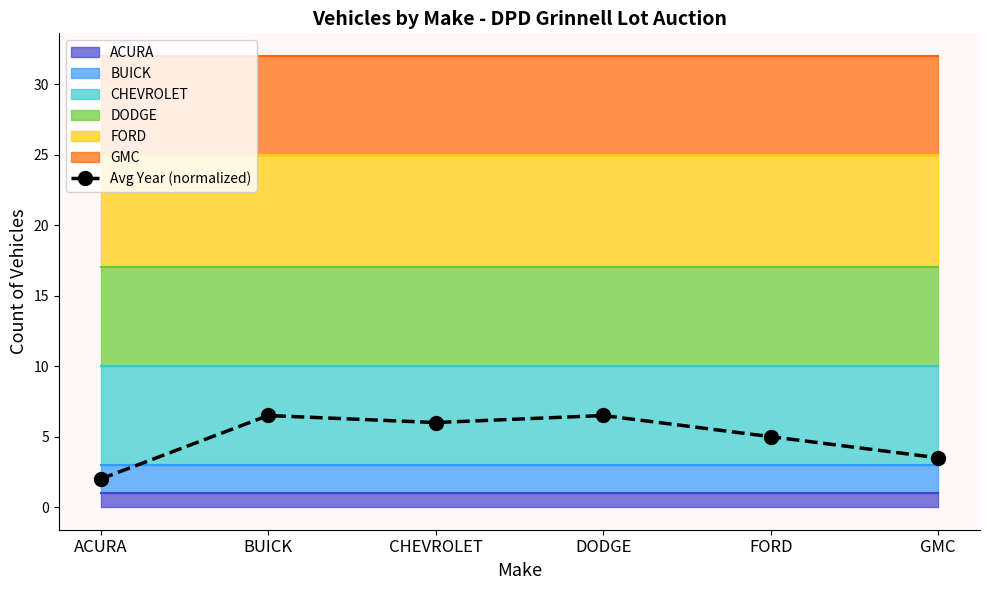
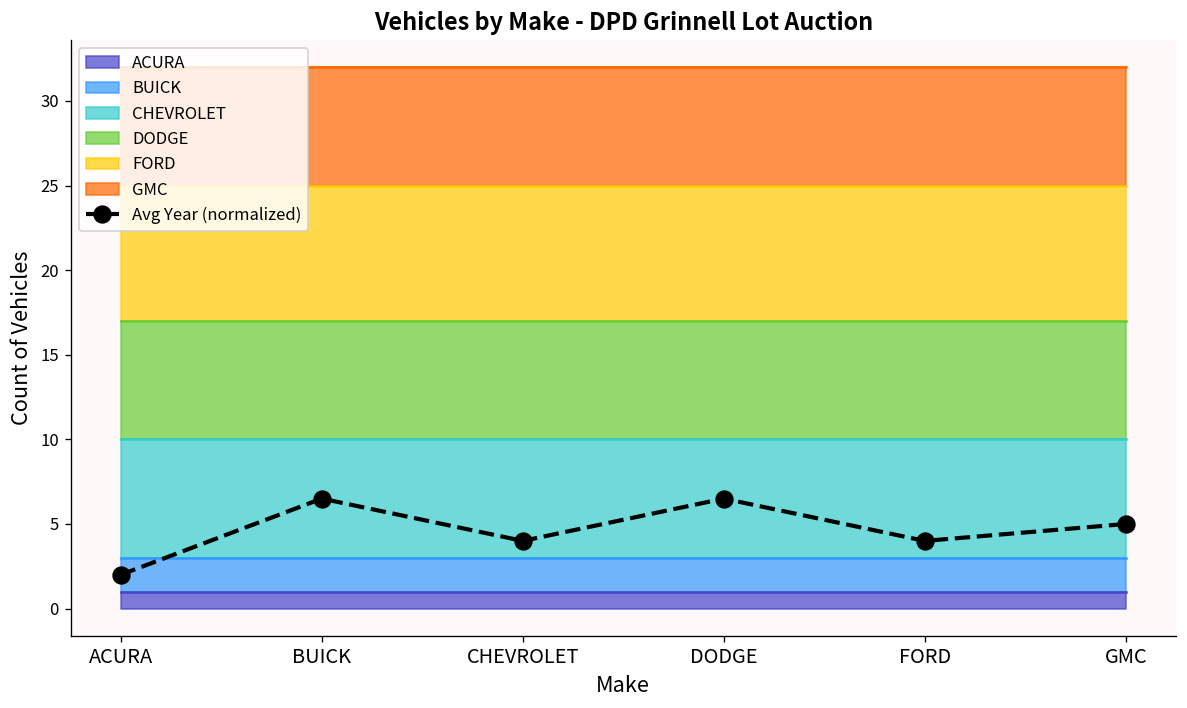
Avg Year (normalized), CHEVROLET: 6.0 -> 4.0
Avg Year (normalized), FORD: 5.0 -> 4.0
Avg Year (normalized), GMC: 3.5 -> 5.0
